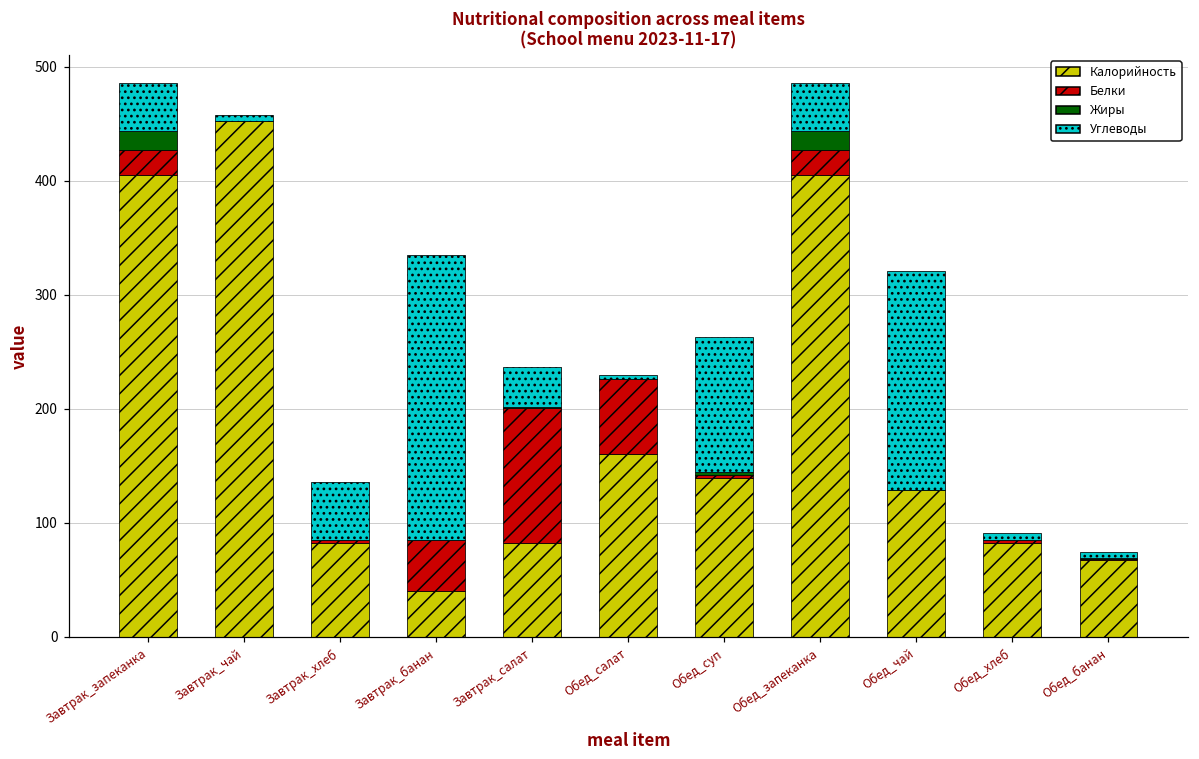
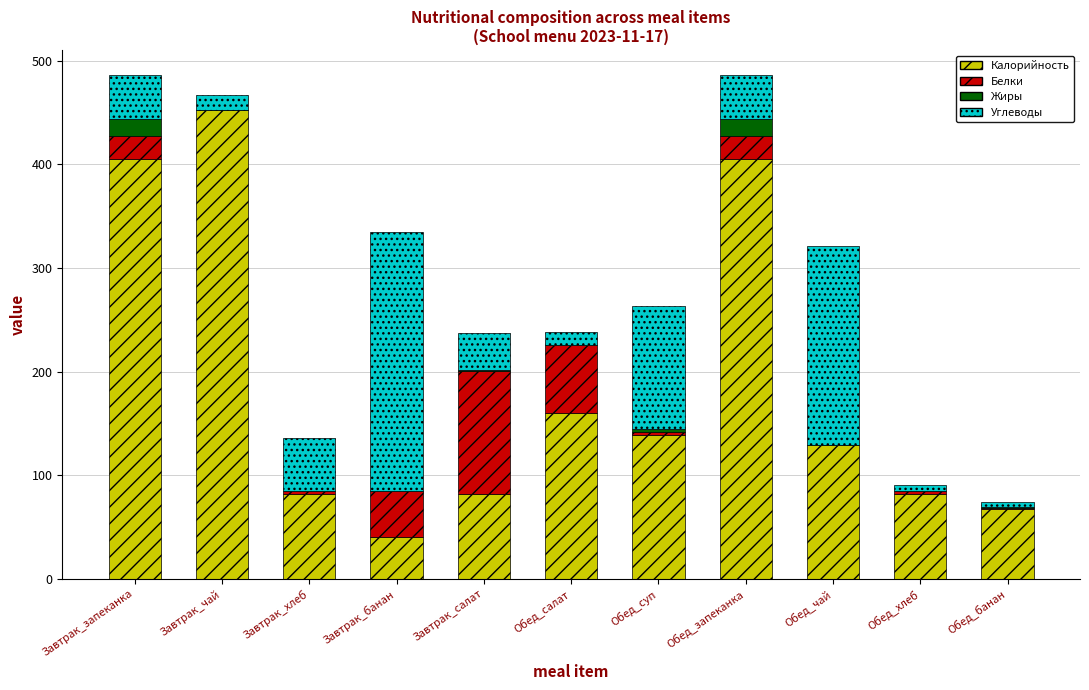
Углеводы, Завтрак_чай: 6 -> 15
Углеводы, Обед_салат: 4 -> 12
